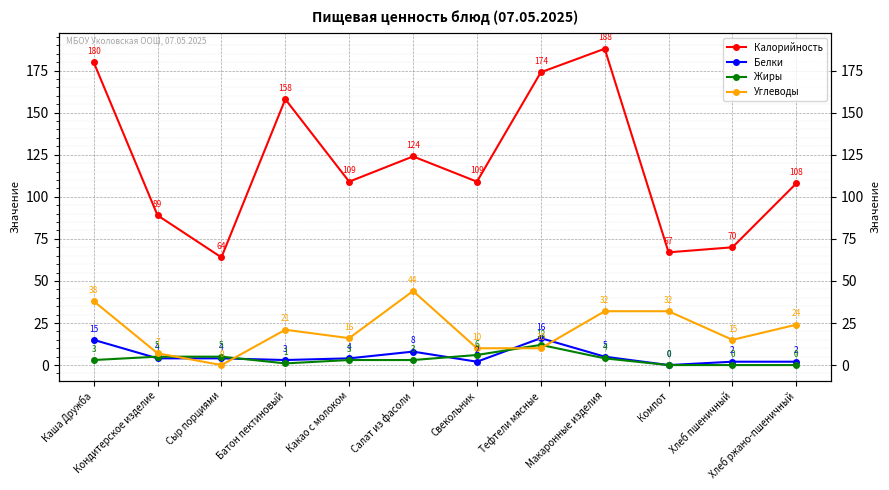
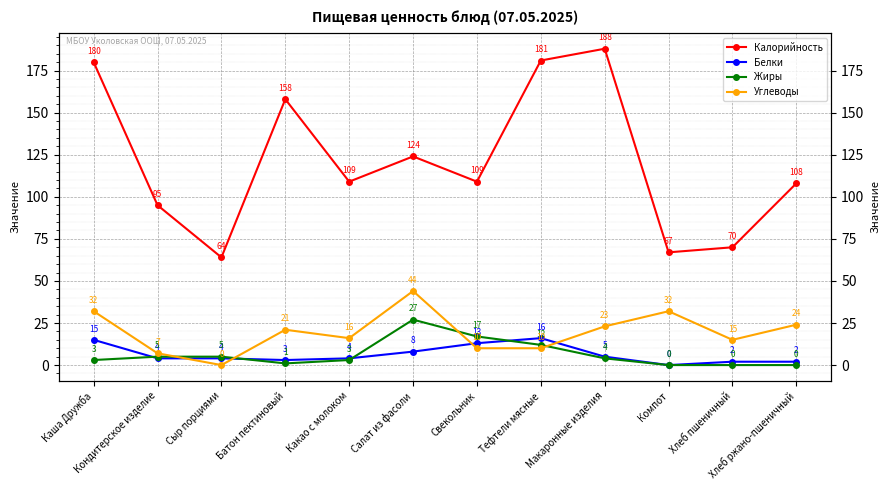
Углеводы, Каша Дружба: 38 -> 32
Калорийность, Кондитерское изделие: 89 -> 95
Жиры, Салат из фасоли: 3 -> 27
Белки, Свекольник: 2 -> 13
Жиры, Свекольник: 6 -> 17
Калорийность, Тефтели мясные: 174 -> 181
Углеводы, Макаронные изделия: 32 -> 23
